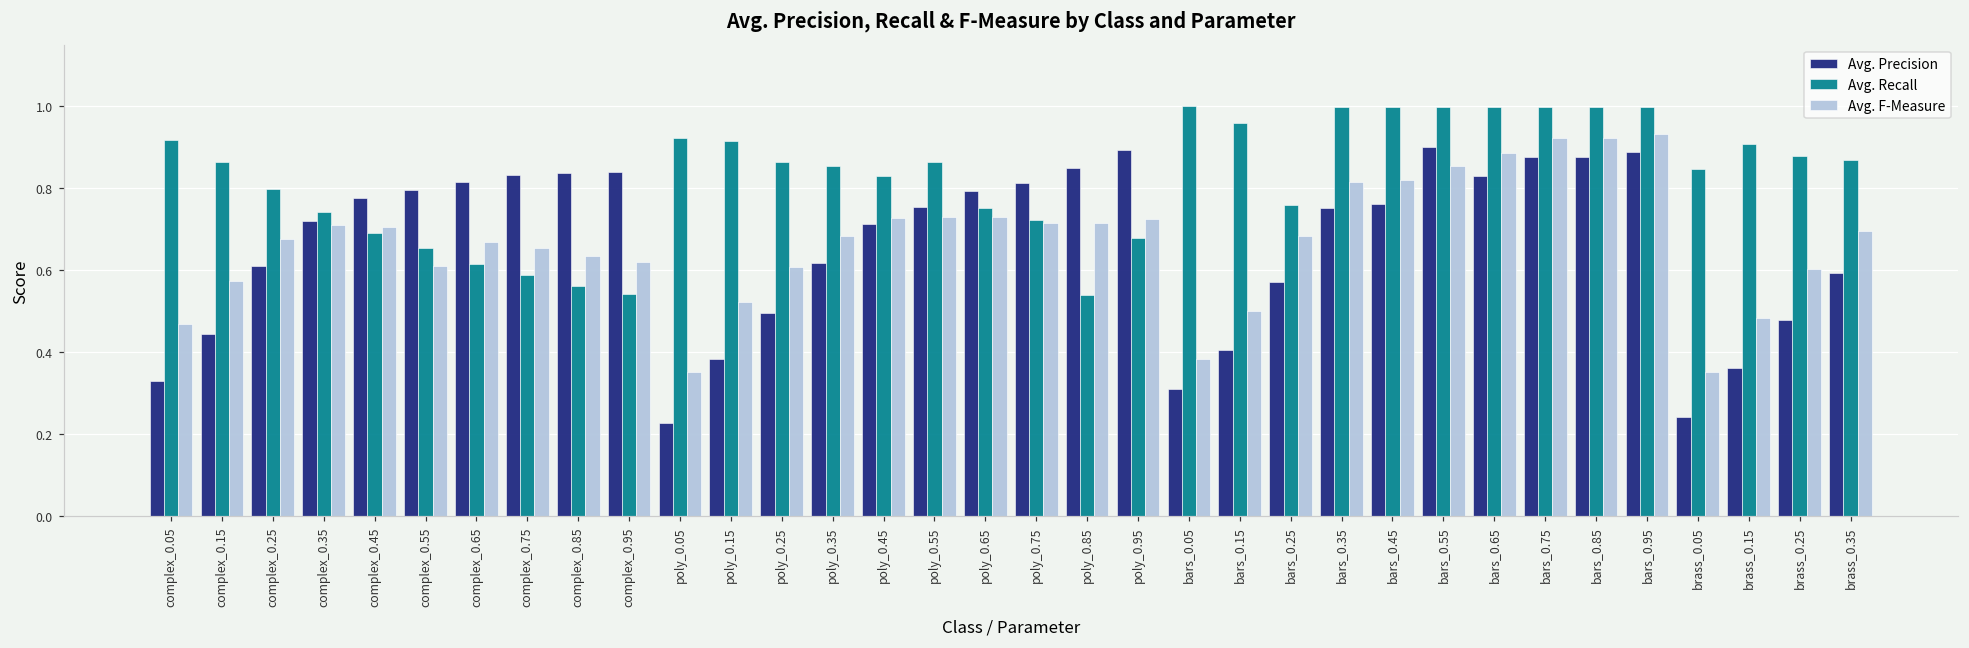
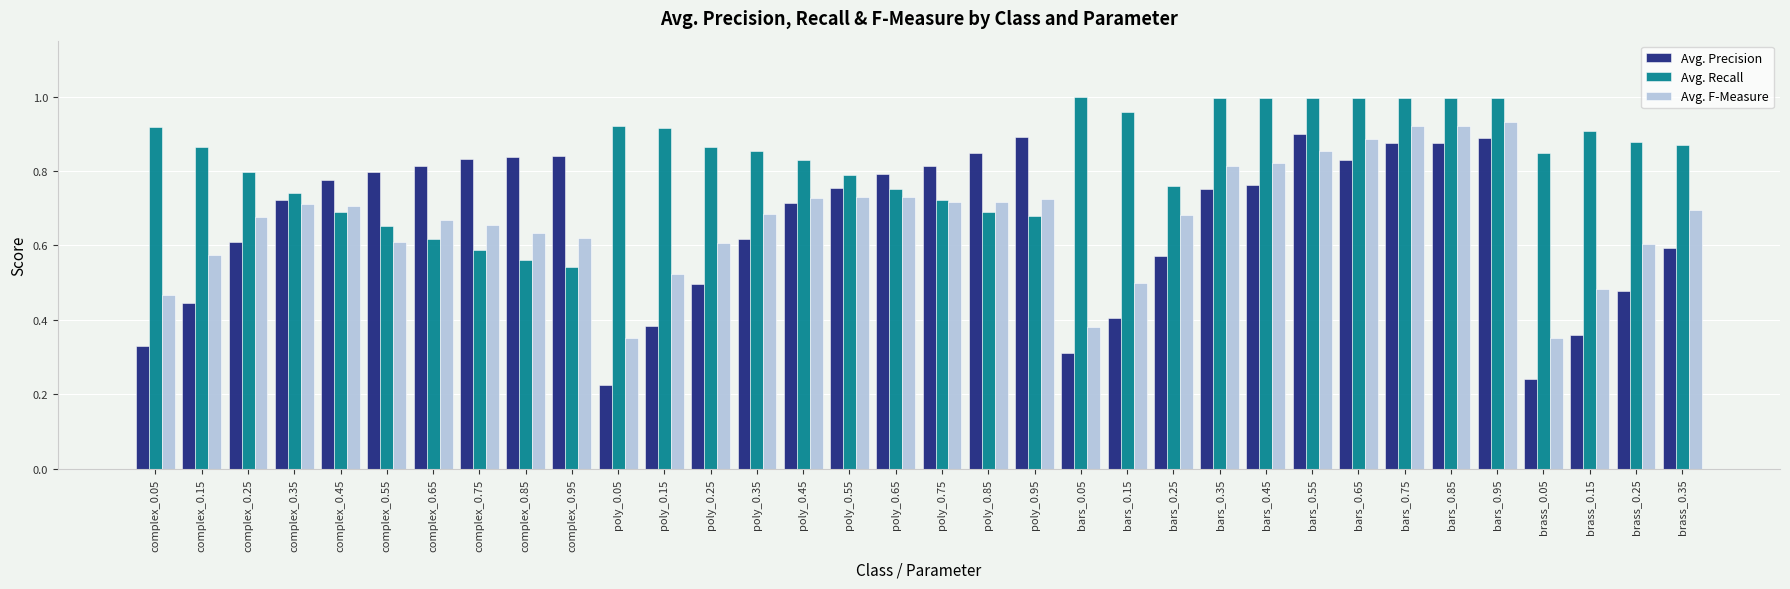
Avg. Recall, poly_0.55: 0.86 -> 0.79
Avg. Recall, poly_0.85: 0.54 -> 0.69
